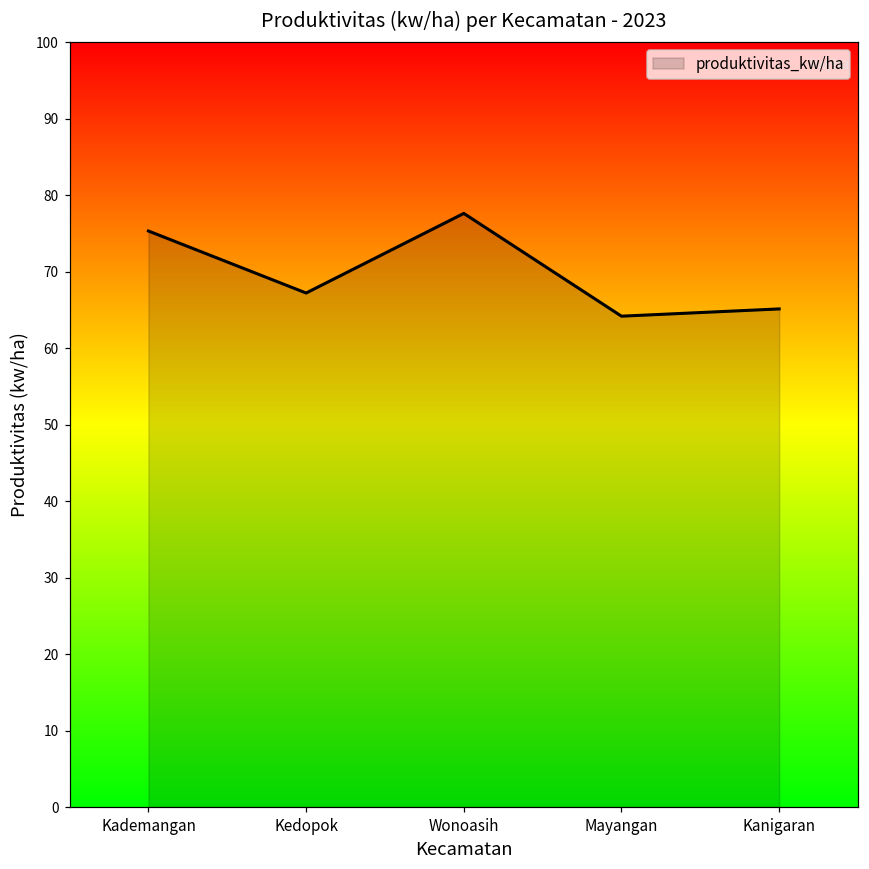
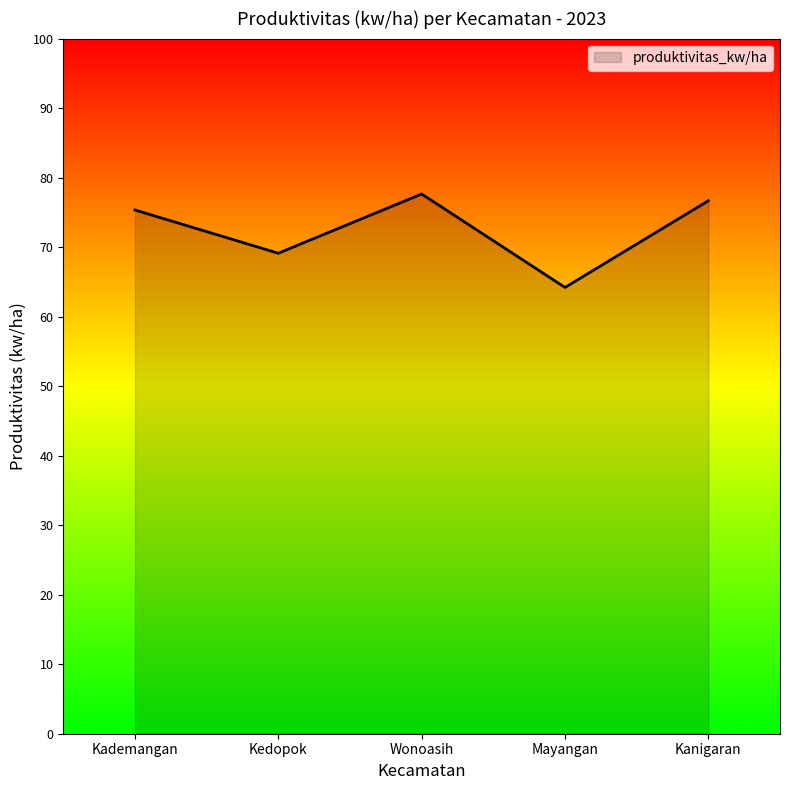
Kedopok: 67 -> 69
Kanigaran: 65 -> 77
